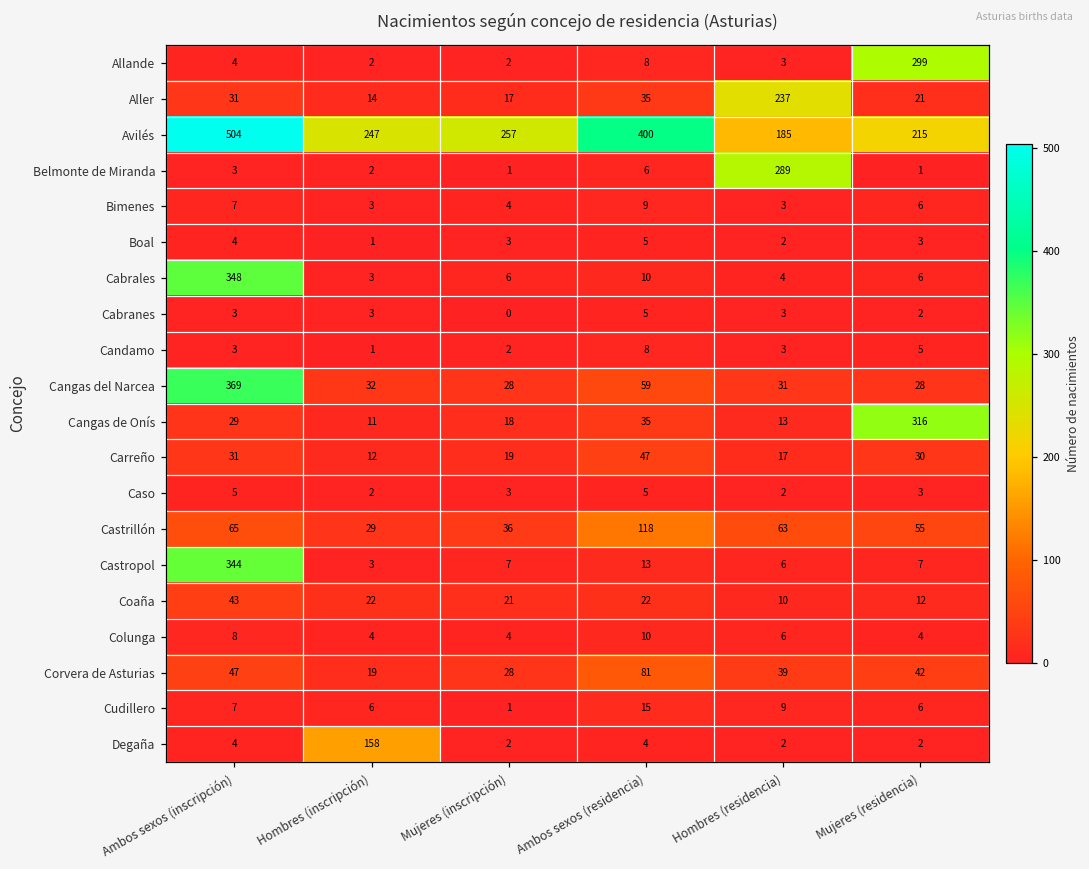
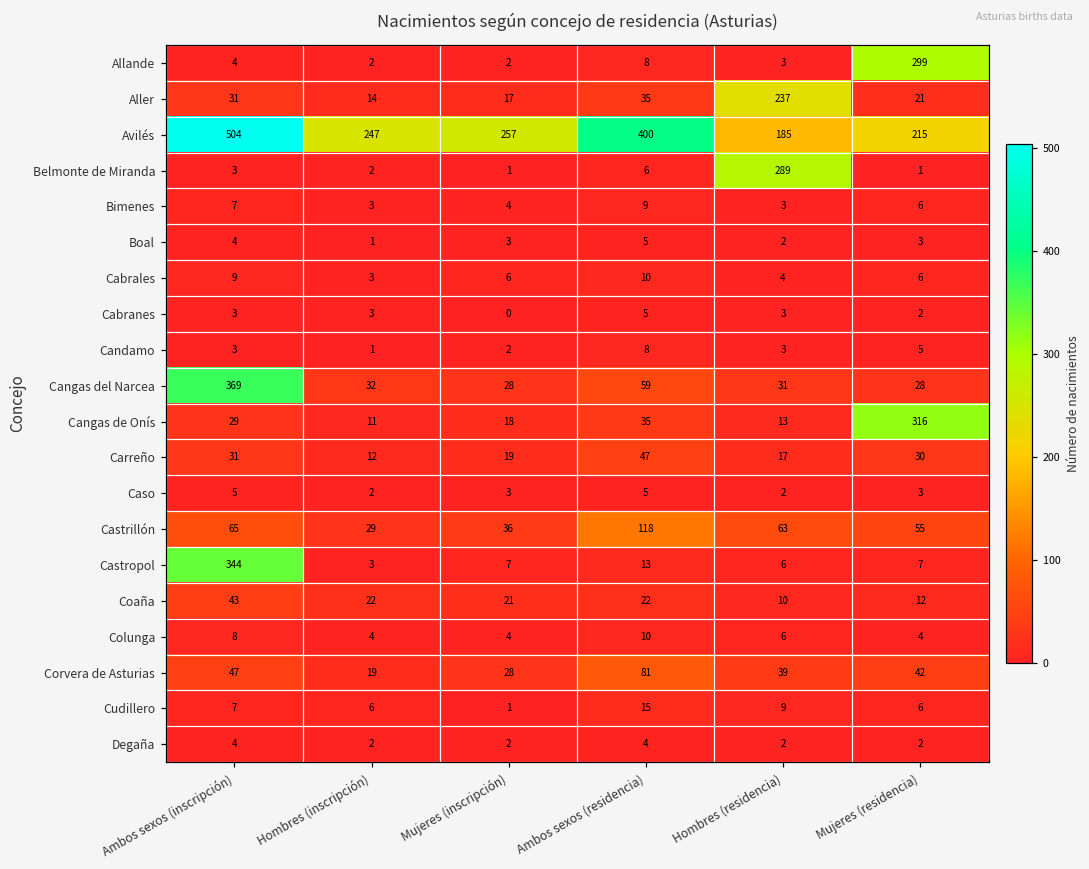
Cabrales, Ambos sexos (inscripción): 348 -> 9
Degaña, Hombres (inscripción): 158 -> 2
